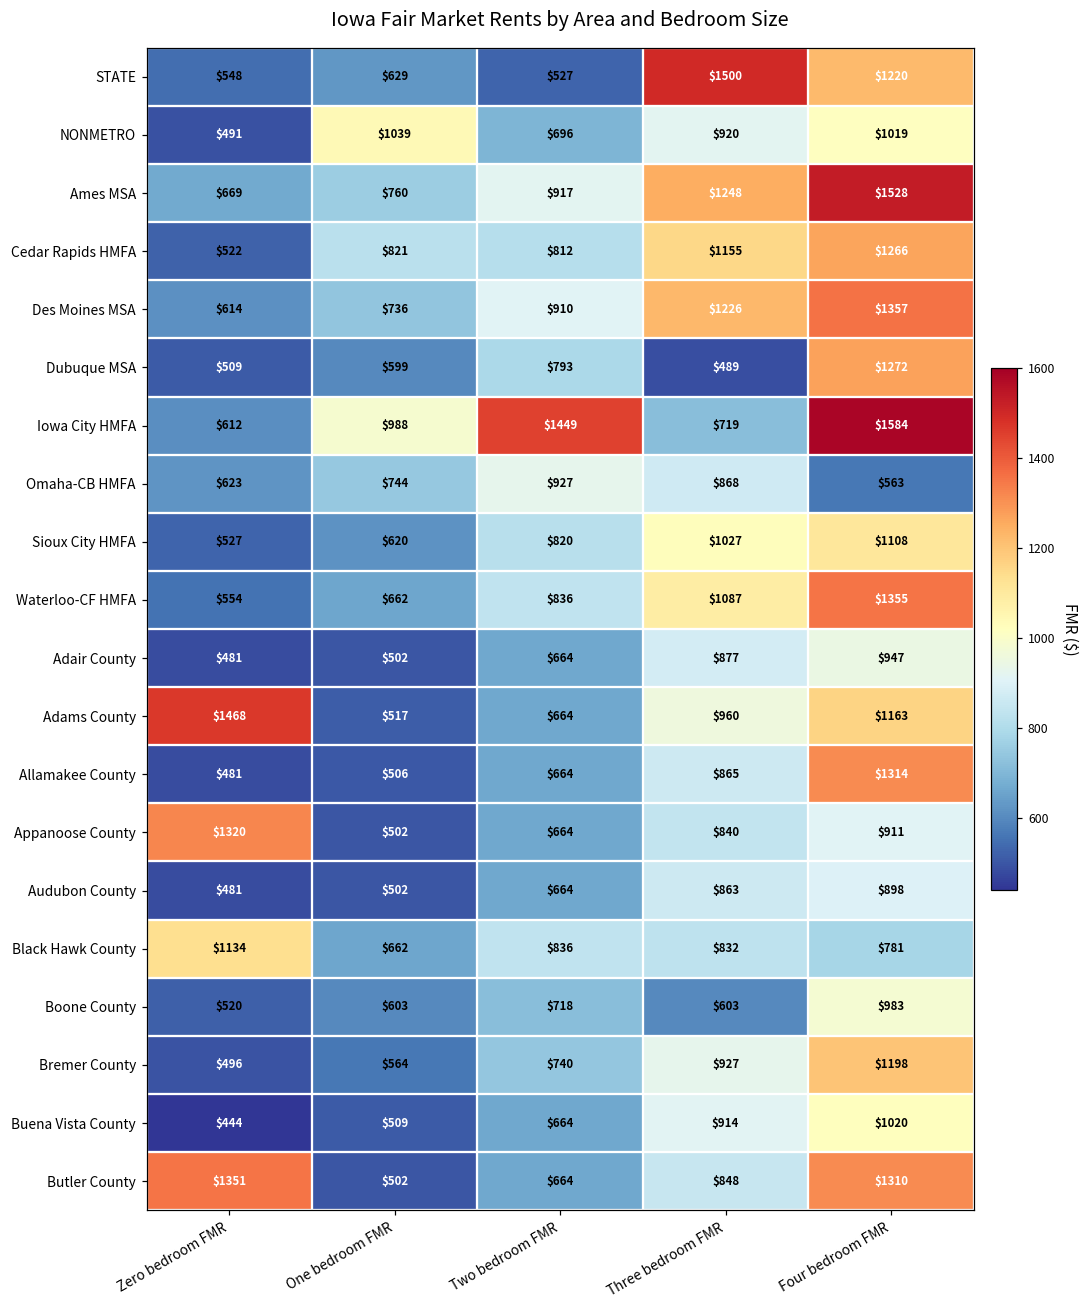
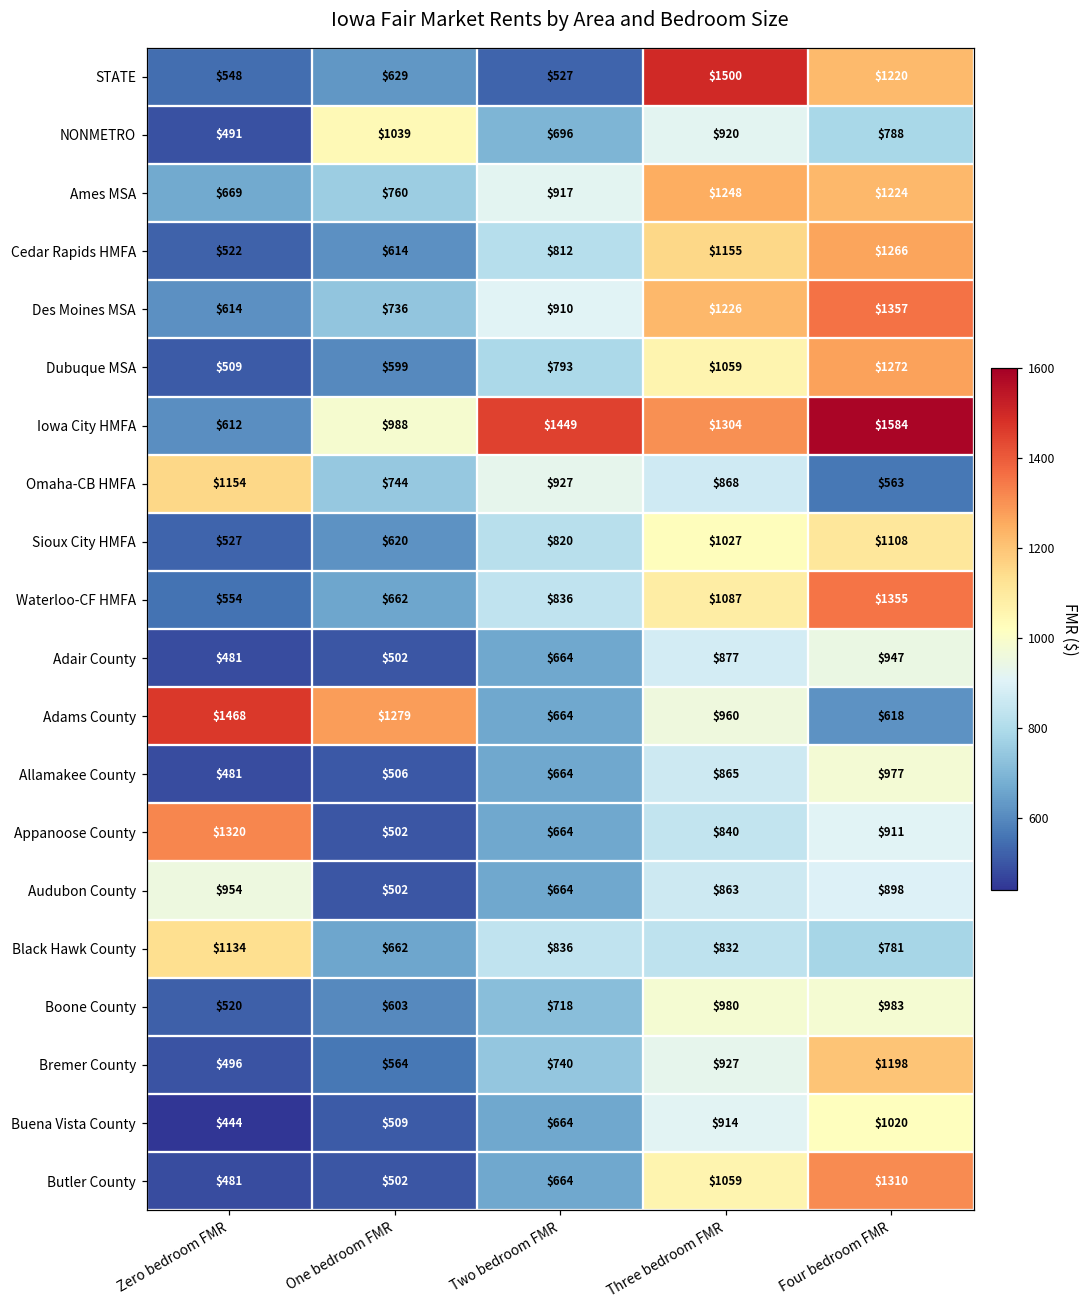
NONMETRO, Four bedroom FMR: $1019 -> $788
Ames MSA, Four bedroom FMR: $1528 -> $1224
Cedar Rapids HMFA, One bedroom FMR: $821 -> $614
Dubuque MSA, Three bedroom FMR: $489 -> $1059
Iowa City HMFA, Three bedroom FMR: $719 -> $1304
Omaha-CB HMFA, Zero bedroom FMR: $623 -> $1154
Adams County, One bedroom FMR: $517 -> $1279
Adams County, Four bedroom FMR: $1163 -> $618
Allamakee County, Four bedroom FMR: $1314 -> $977
Audubon County, Zero bedroom FMR: $481 -> $954
Boone County, Three bedroom FMR: $603 -> $980
Butler County, Zero bedroom FMR: $1351 -> $481
Butler County, Three bedroom FMR: $848 -> $1059
